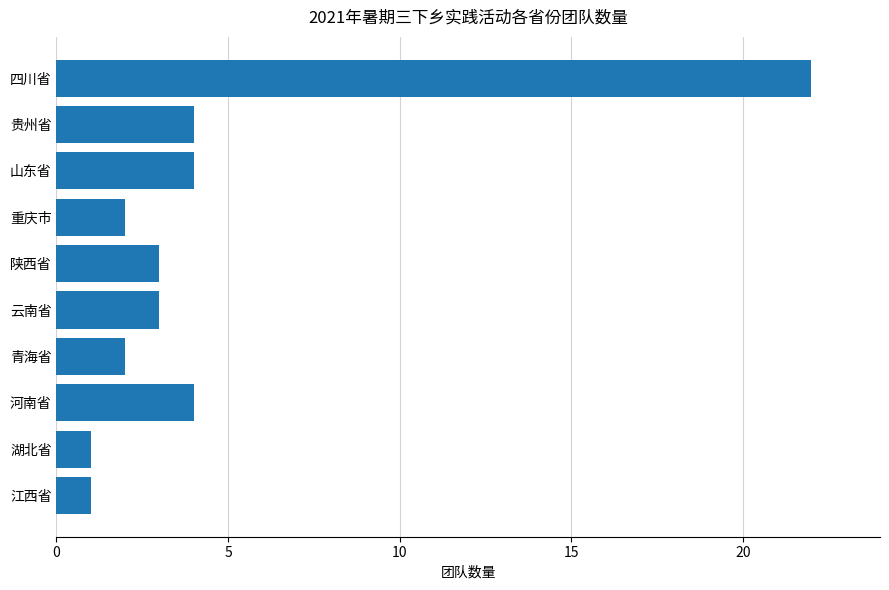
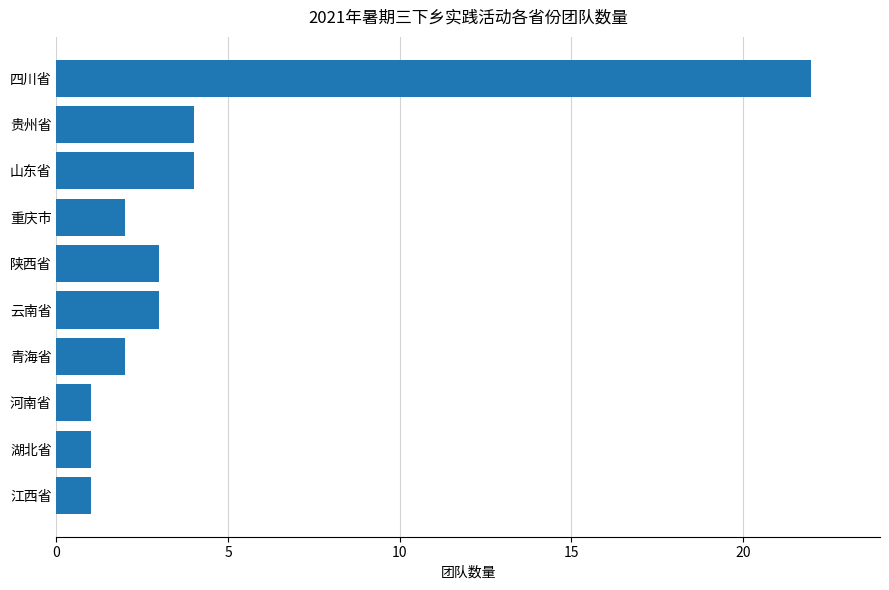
河南省: 4 -> 1
